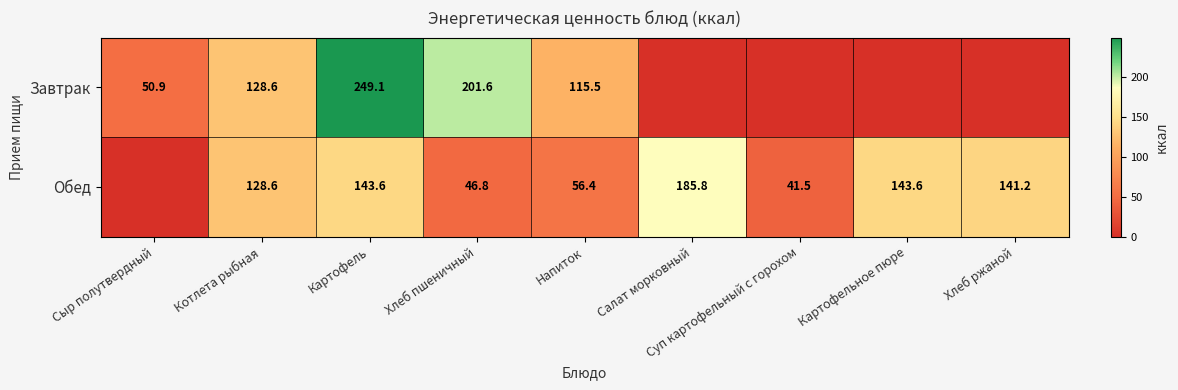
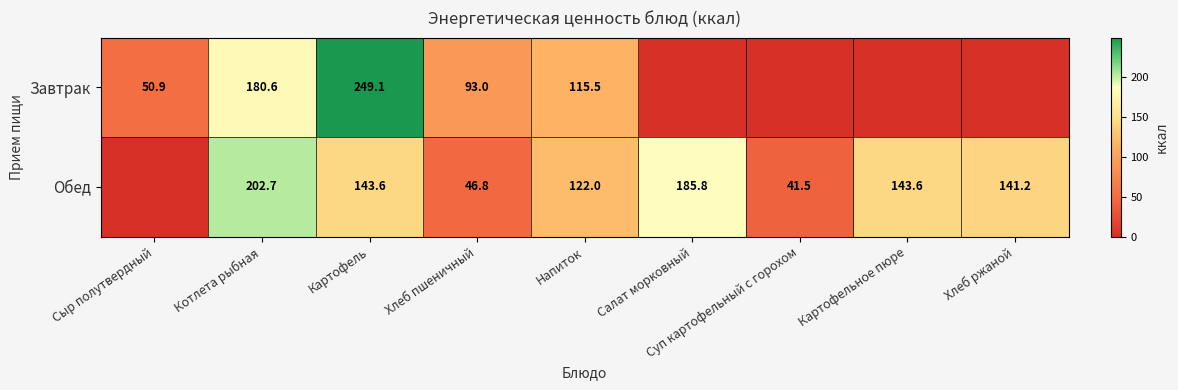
Завтрак, Котлета рыбная: 128.6 -> 180.6
Завтрак, Хлеб пшеничный: 201.6 -> 93.0
Обед, Котлета рыбная: 128.6 -> 202.7
Обед, Напиток: 56.4 -> 122.0
